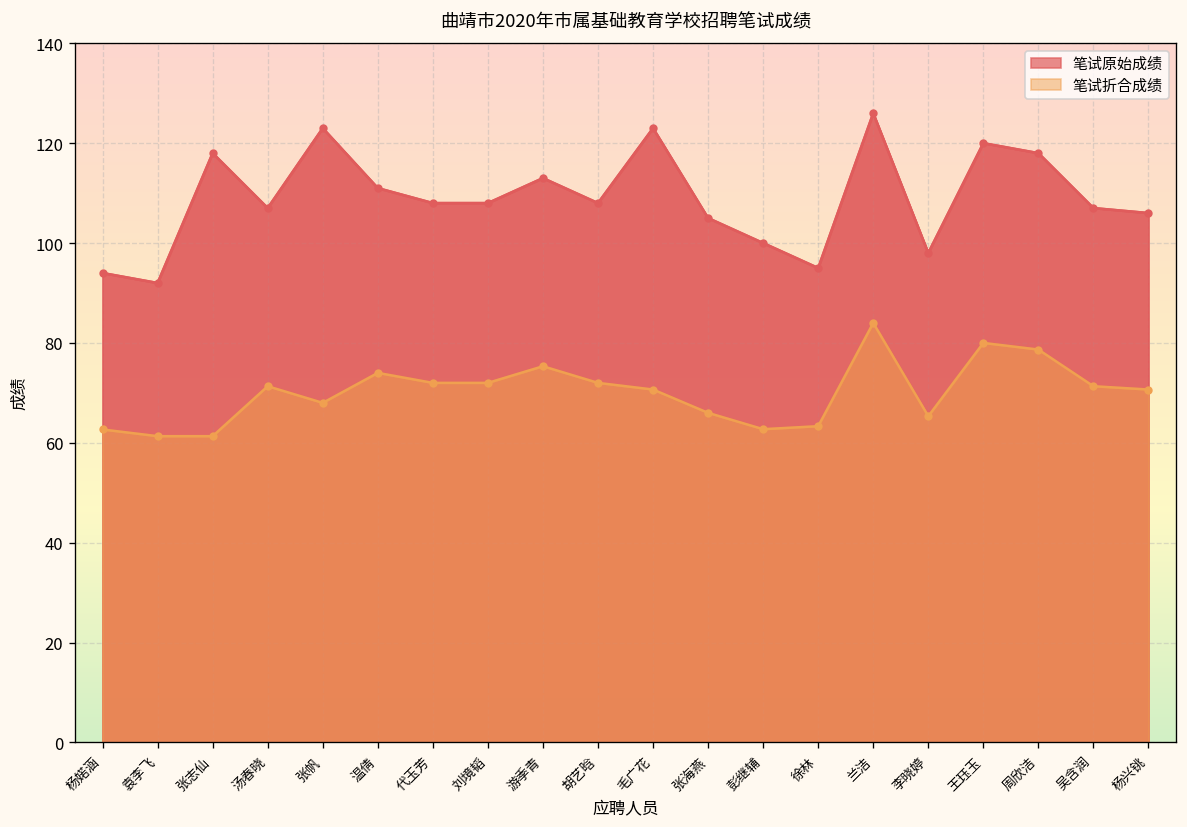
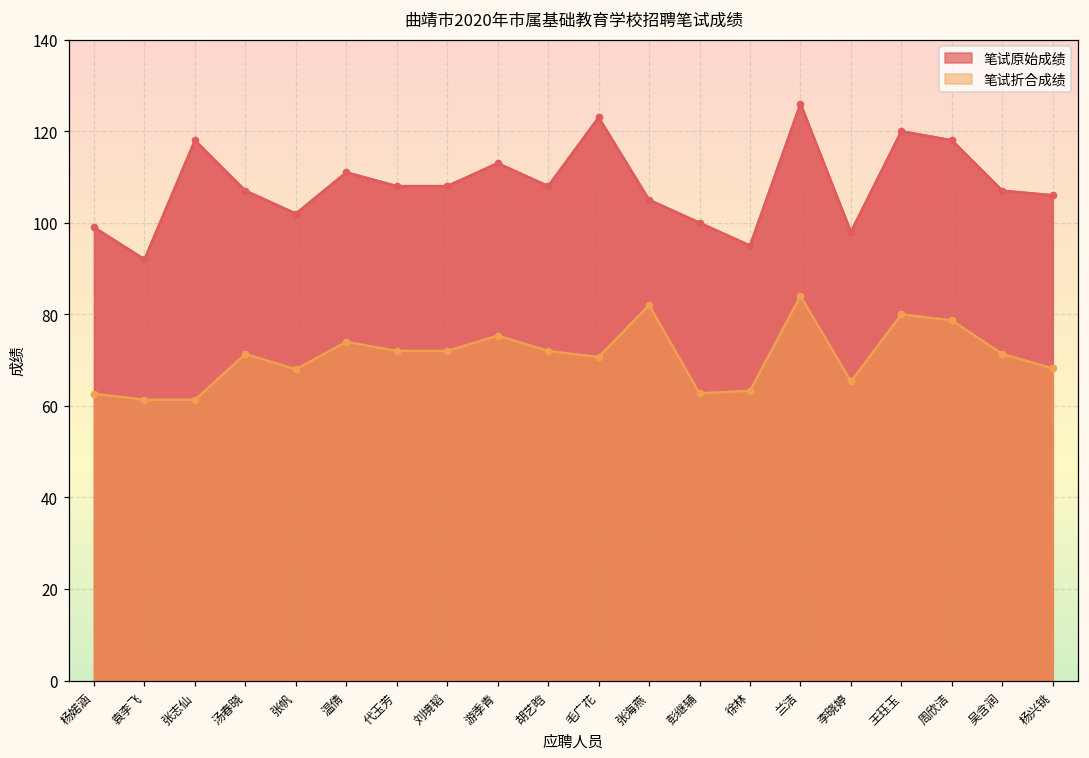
笔试原始成绩, 杨婼涵: 94 -> 99
笔试原始成绩, 张帆: 123 -> 102
笔试折合成绩, 张海燕: 66 -> 82
笔试折合成绩, 杨兴铫: 71 -> 68
